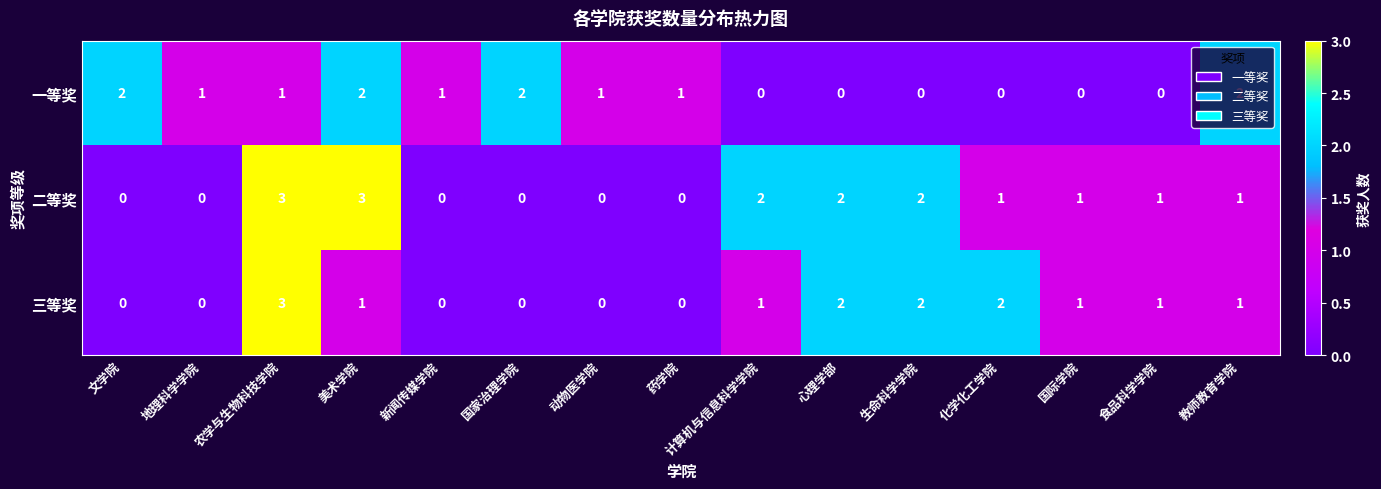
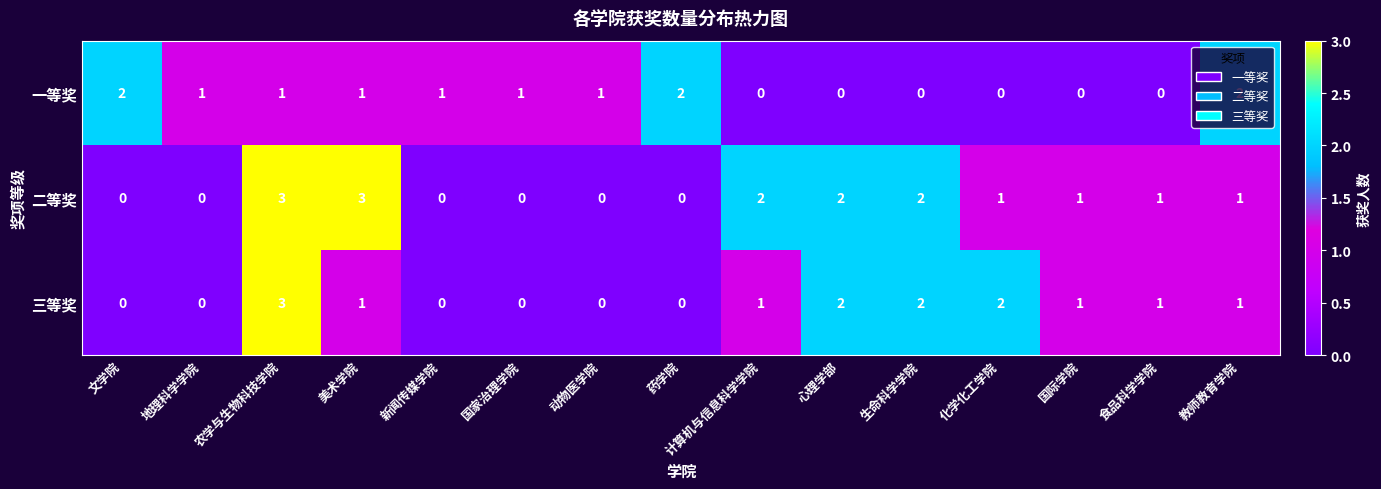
一等奖, 美术学院: 2 -> 1
一等奖, 国家治理学院: 2 -> 1
一等奖, 药学院: 1 -> 2
